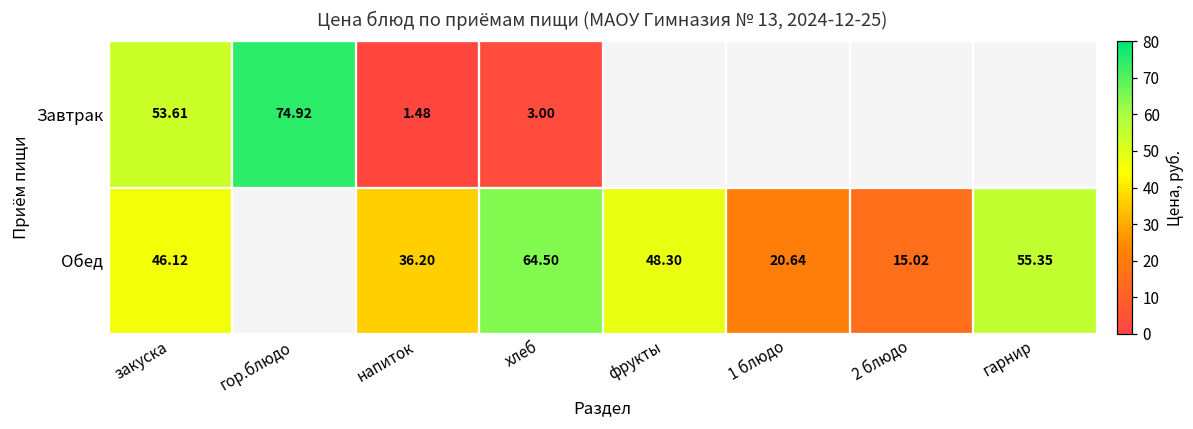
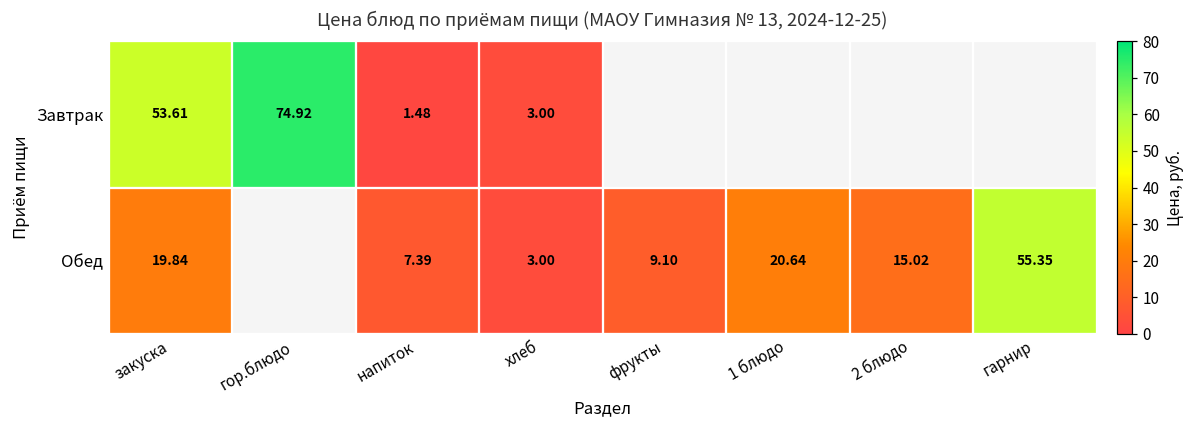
Обед, закуска: 46.12 -> 19.84
Обед, напиток: 36.20 -> 7.39
Обед, хлеб: 64.50 -> 3.00
Обед, фрукты: 48.30 -> 9.10
